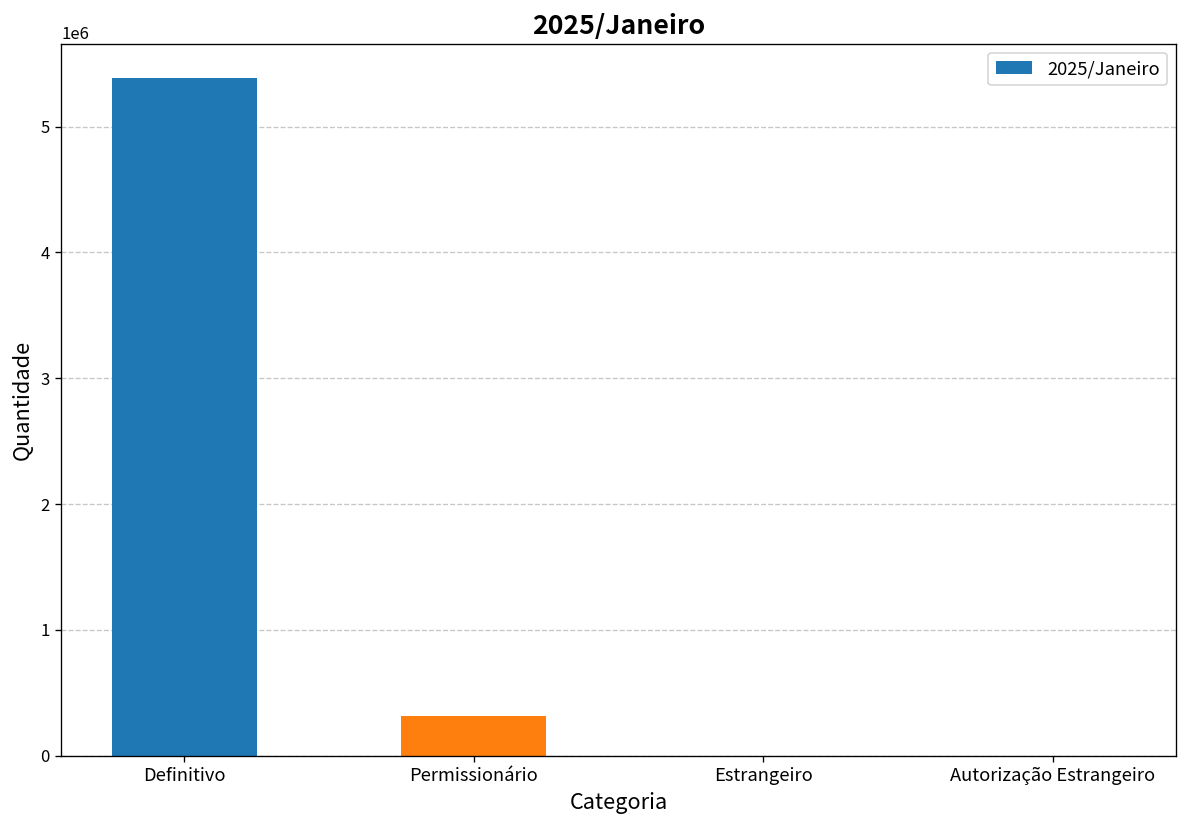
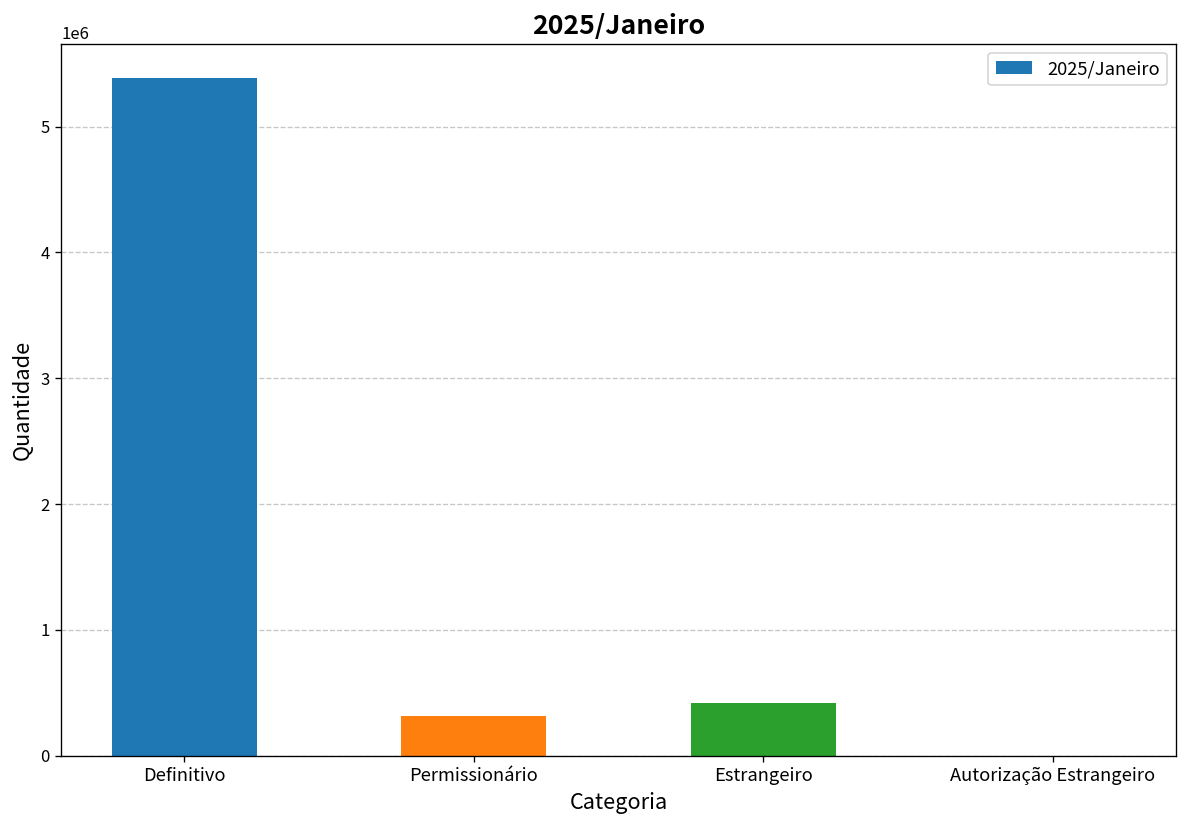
Estrangeiro: 0 -> 420000
